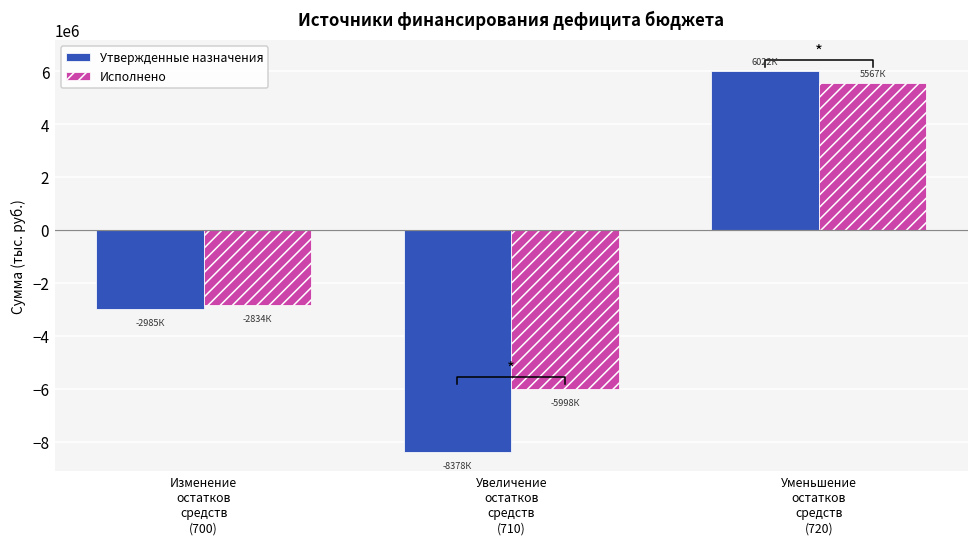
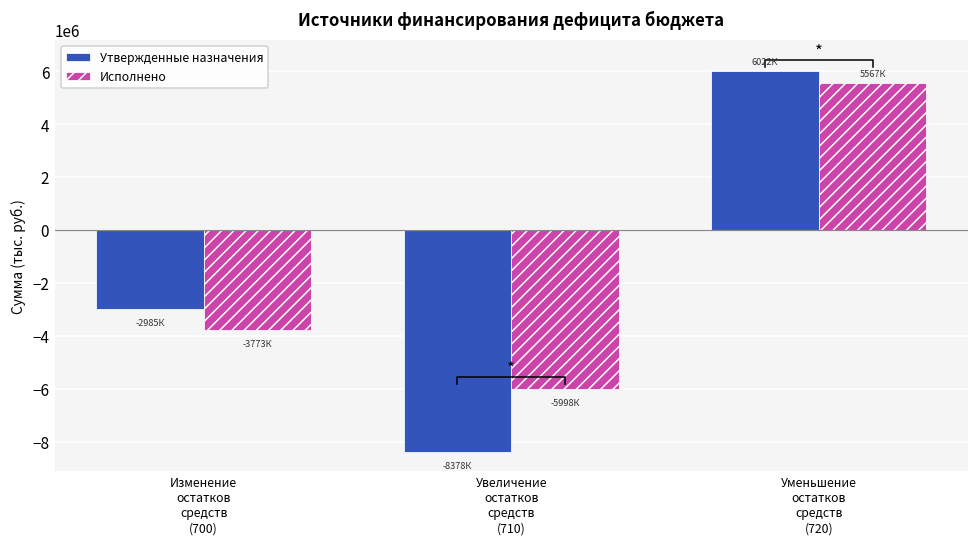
Исполнено, Изменение остатков средств (700): -2834К -> -3773К
